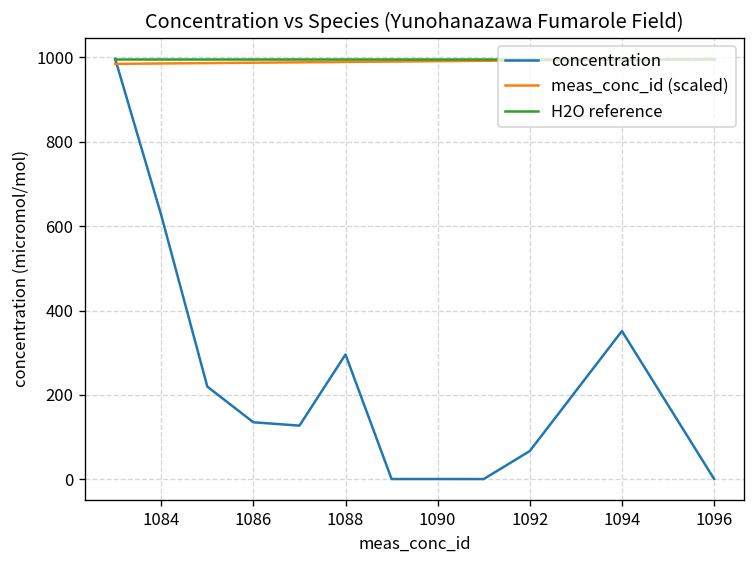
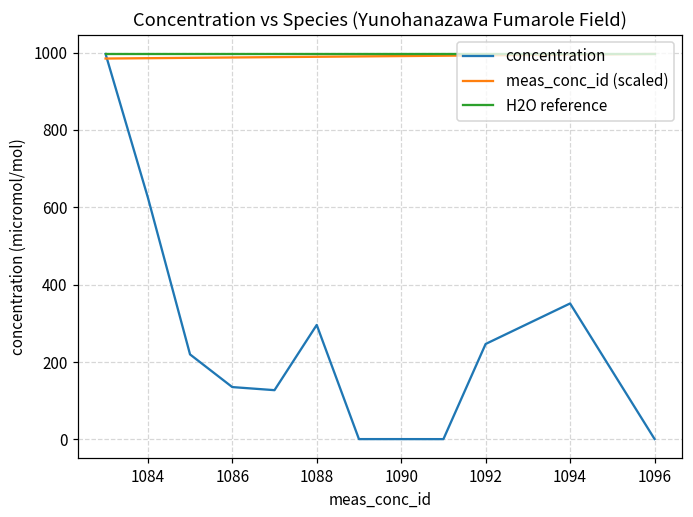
concentration, 1092: 70 -> 250
